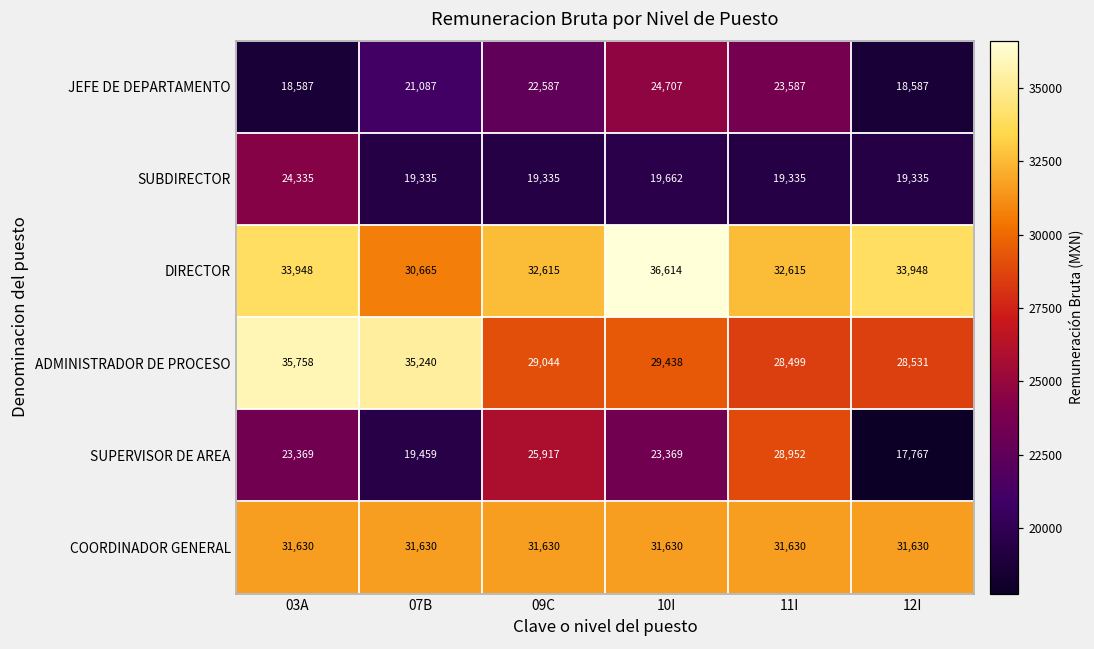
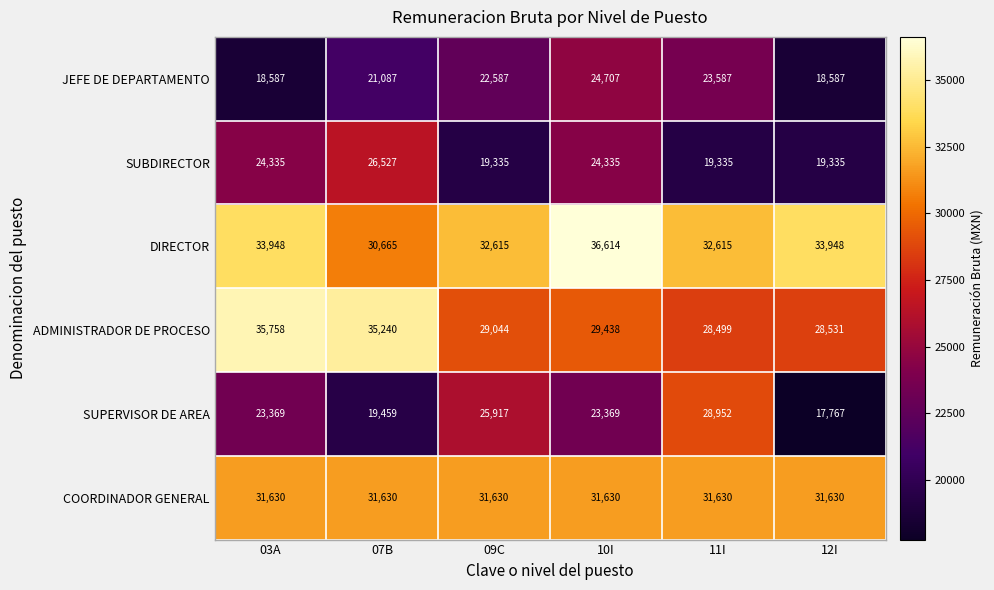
SUBDIRECTOR, 07B: 19,335 -> 26,527
SUBDIRECTOR, 10I: 19,662 -> 24,335
